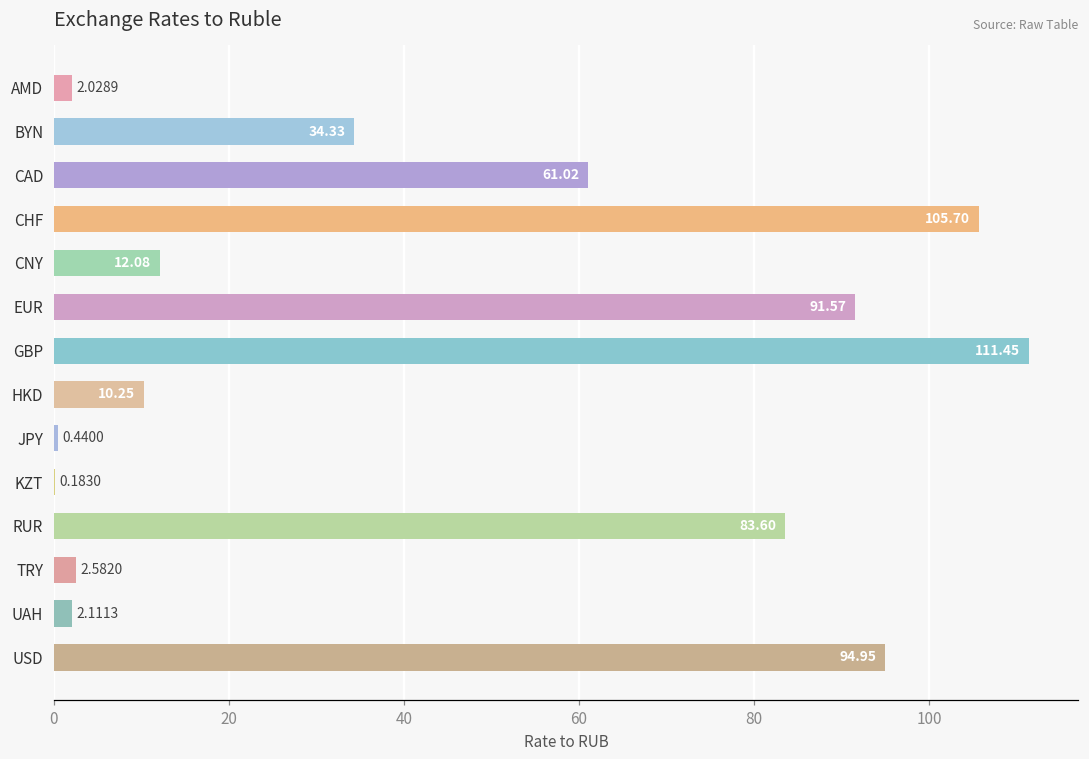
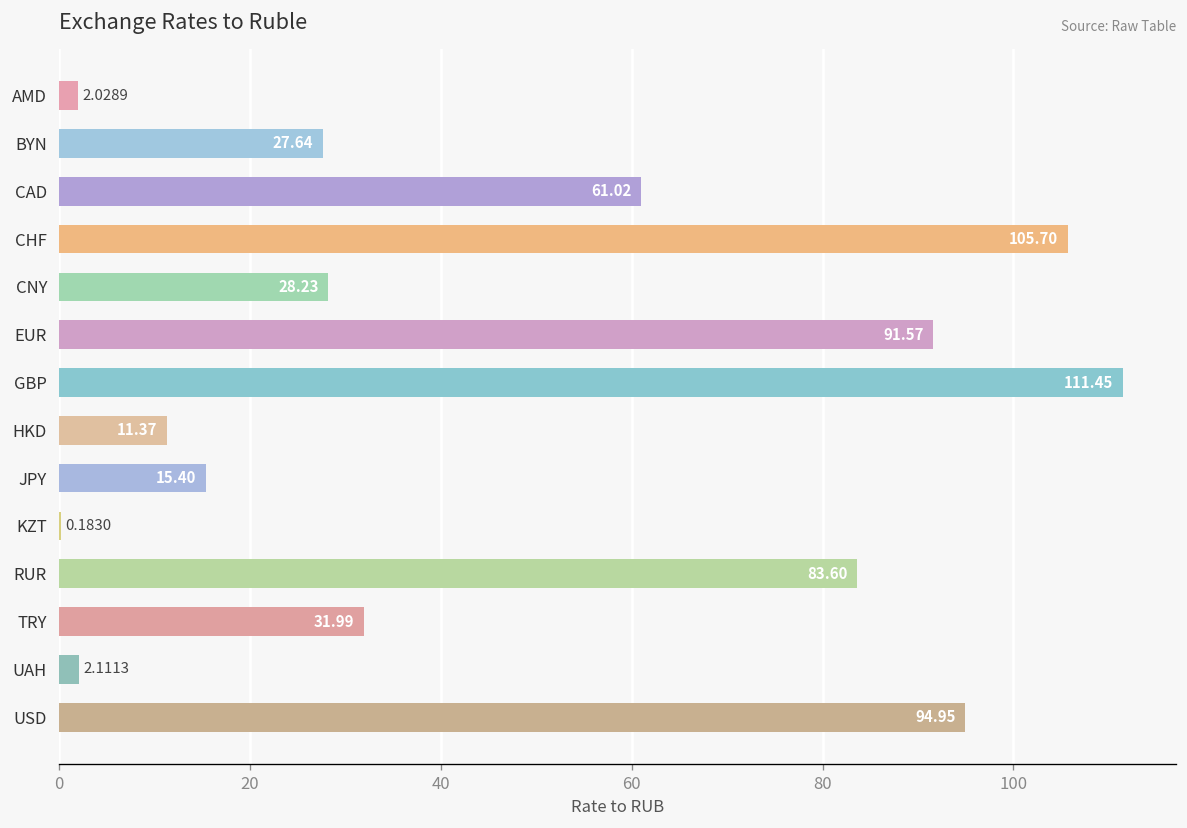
BYN: 34.33 -> 27.64
CNY: 12.08 -> 28.23
HKD: 10.25 -> 11.37
JPY: 0.4400 -> 15.40
TRY: 2.5820 -> 31.99
